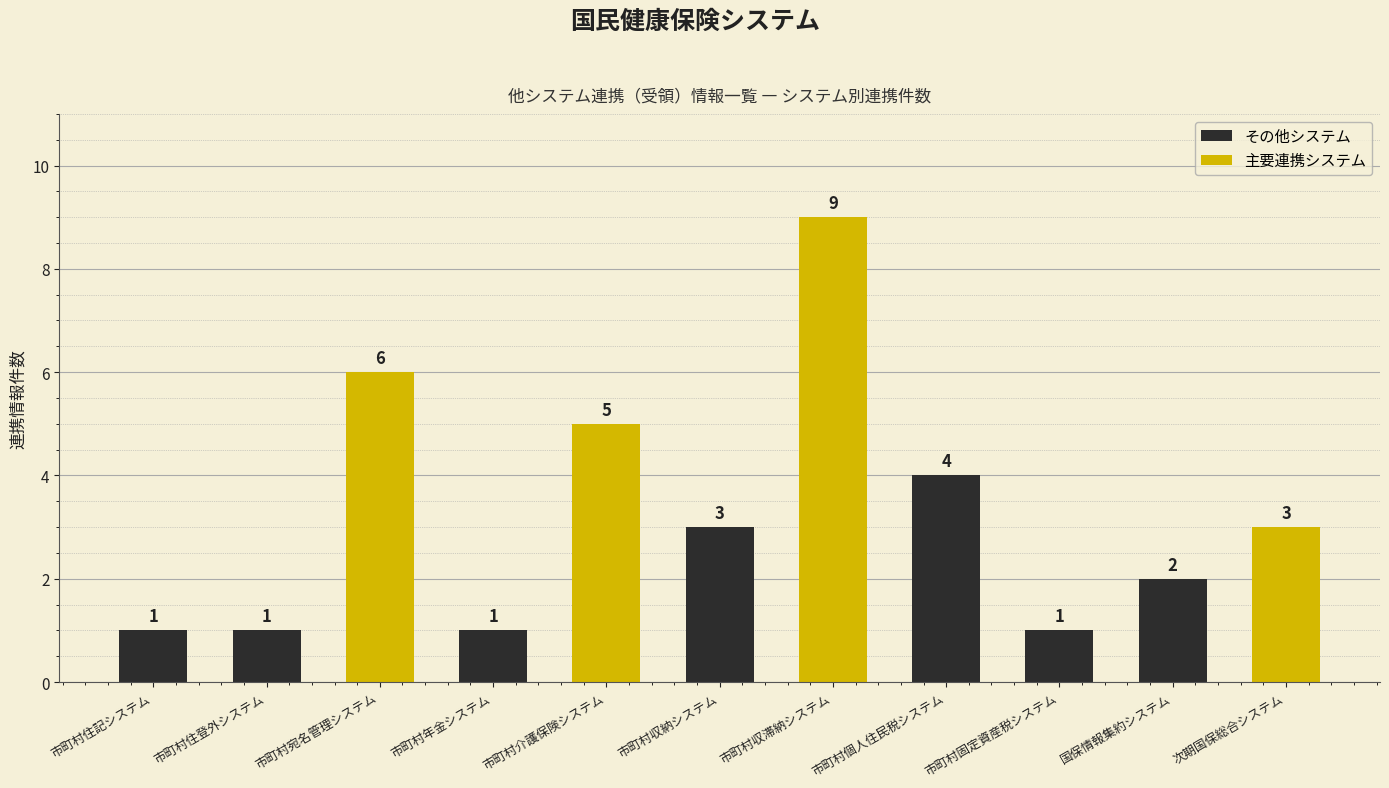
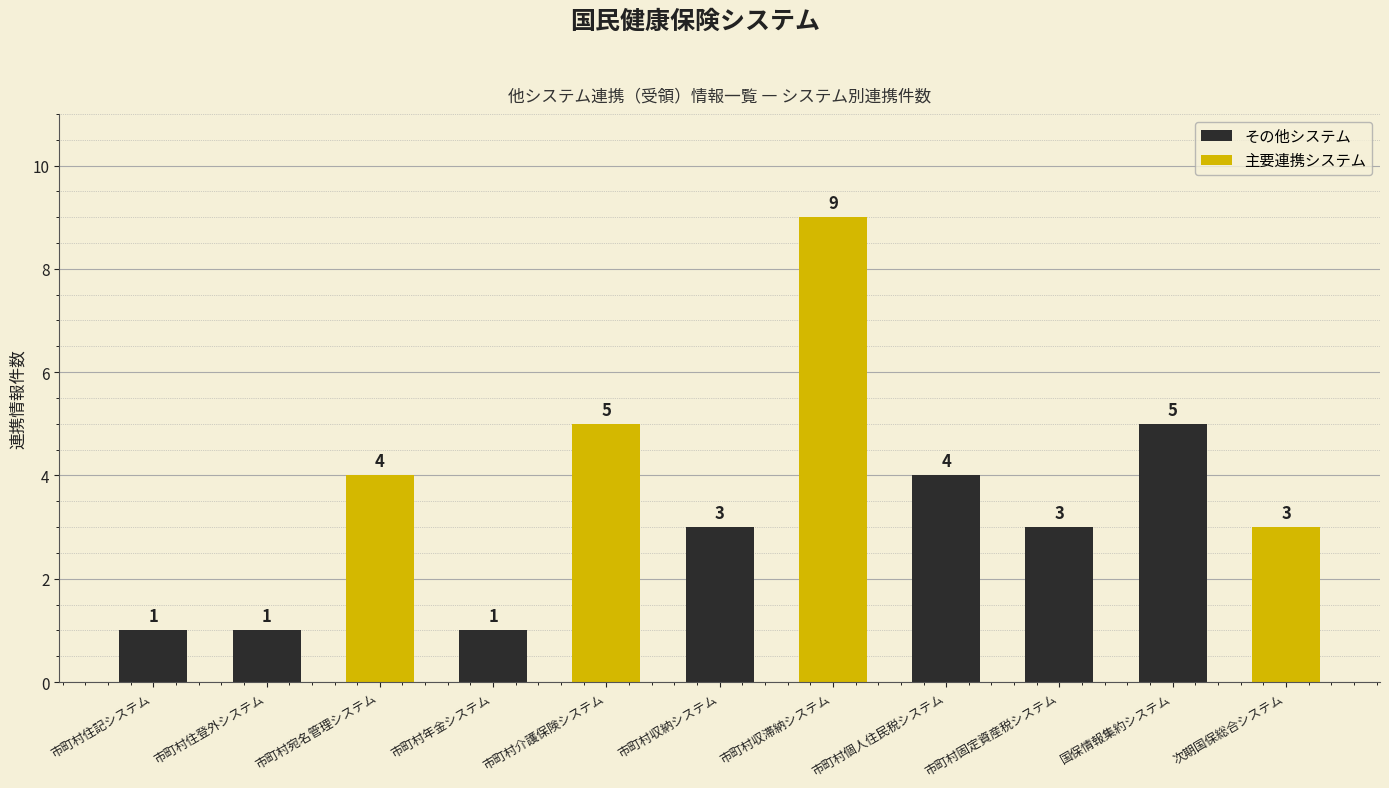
市町村宛名管理システム: 6 -> 4
市町村固定資産税システム: 1 -> 3
国保情報集約システム: 2 -> 5
